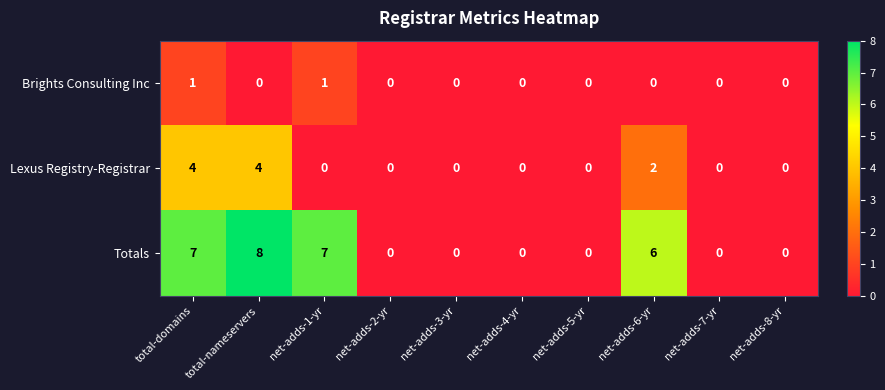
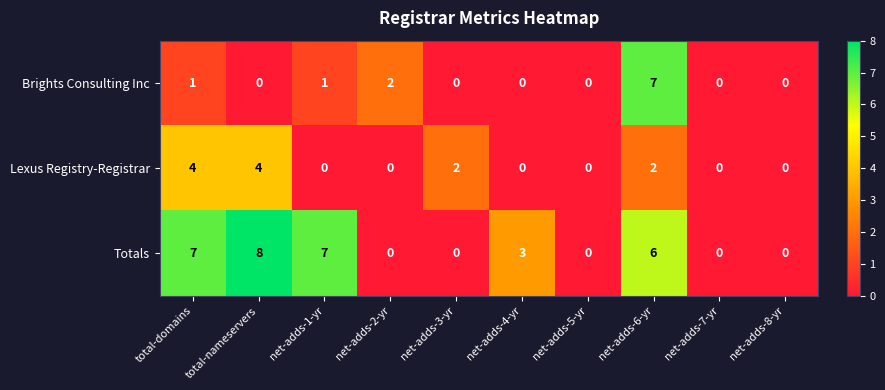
Brights Consulting Inc, net-adds-2-yr: 0 -> 2
Brights Consulting Inc, net-adds-6-yr: 0 -> 7
Lexus Registry-Registrar, net-adds-3-yr: 0 -> 2
Totals, net-adds-4-yr: 0 -> 3
